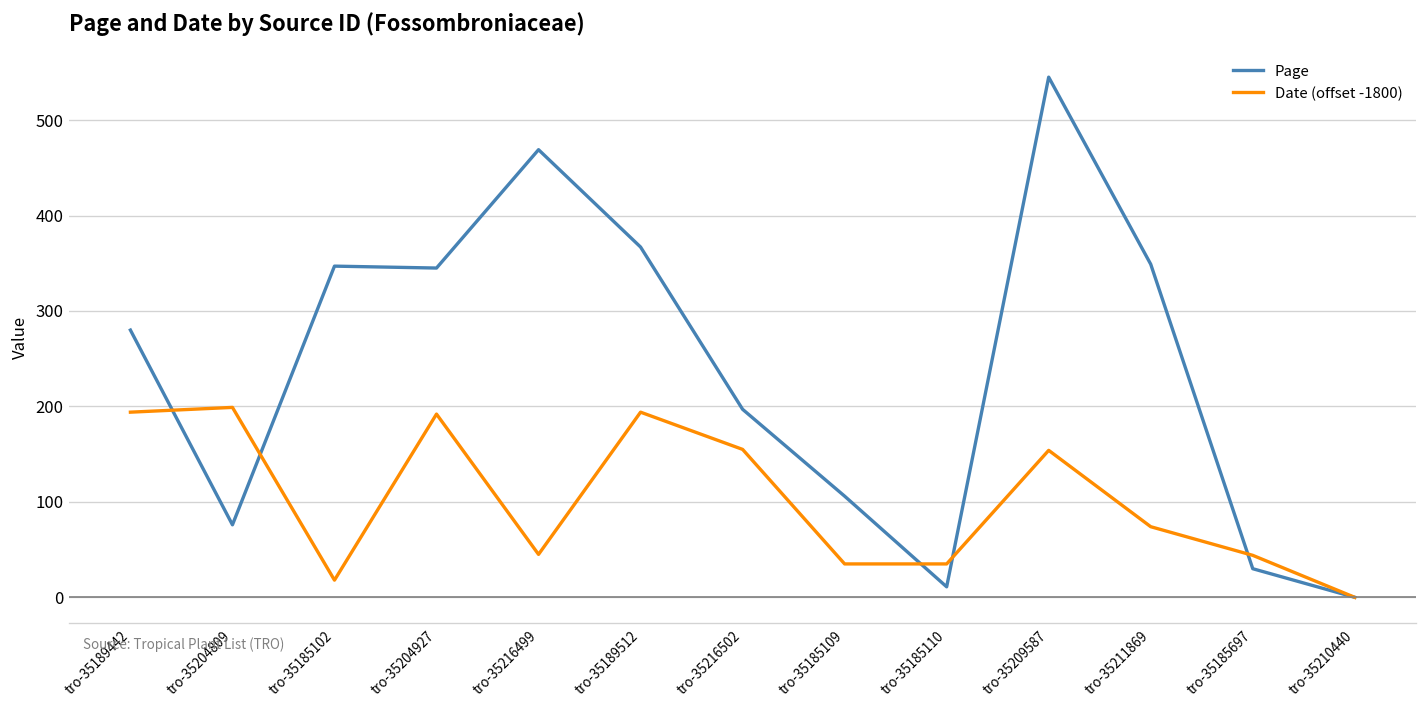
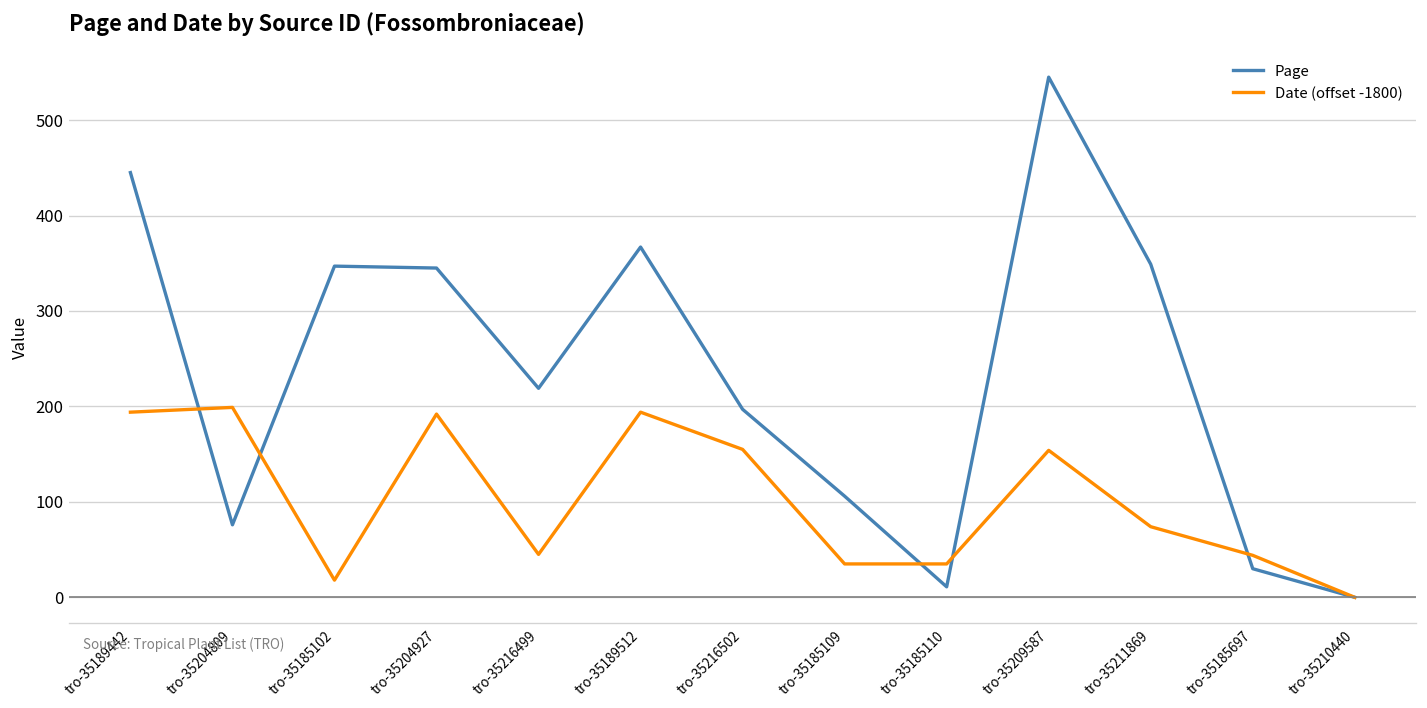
Page, tro-35189442: 280 -> 450
Page, tro-35216499: 470 -> 220
